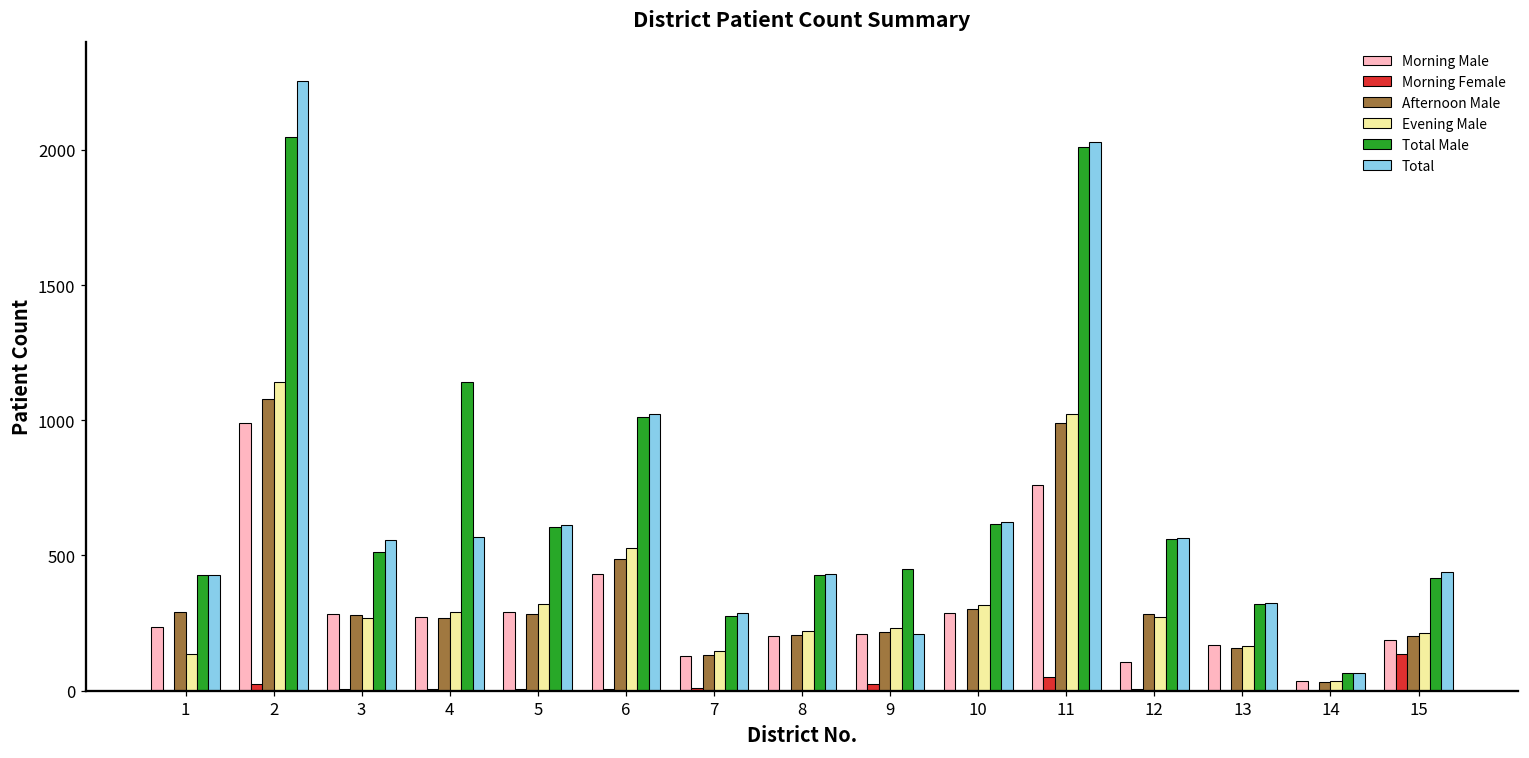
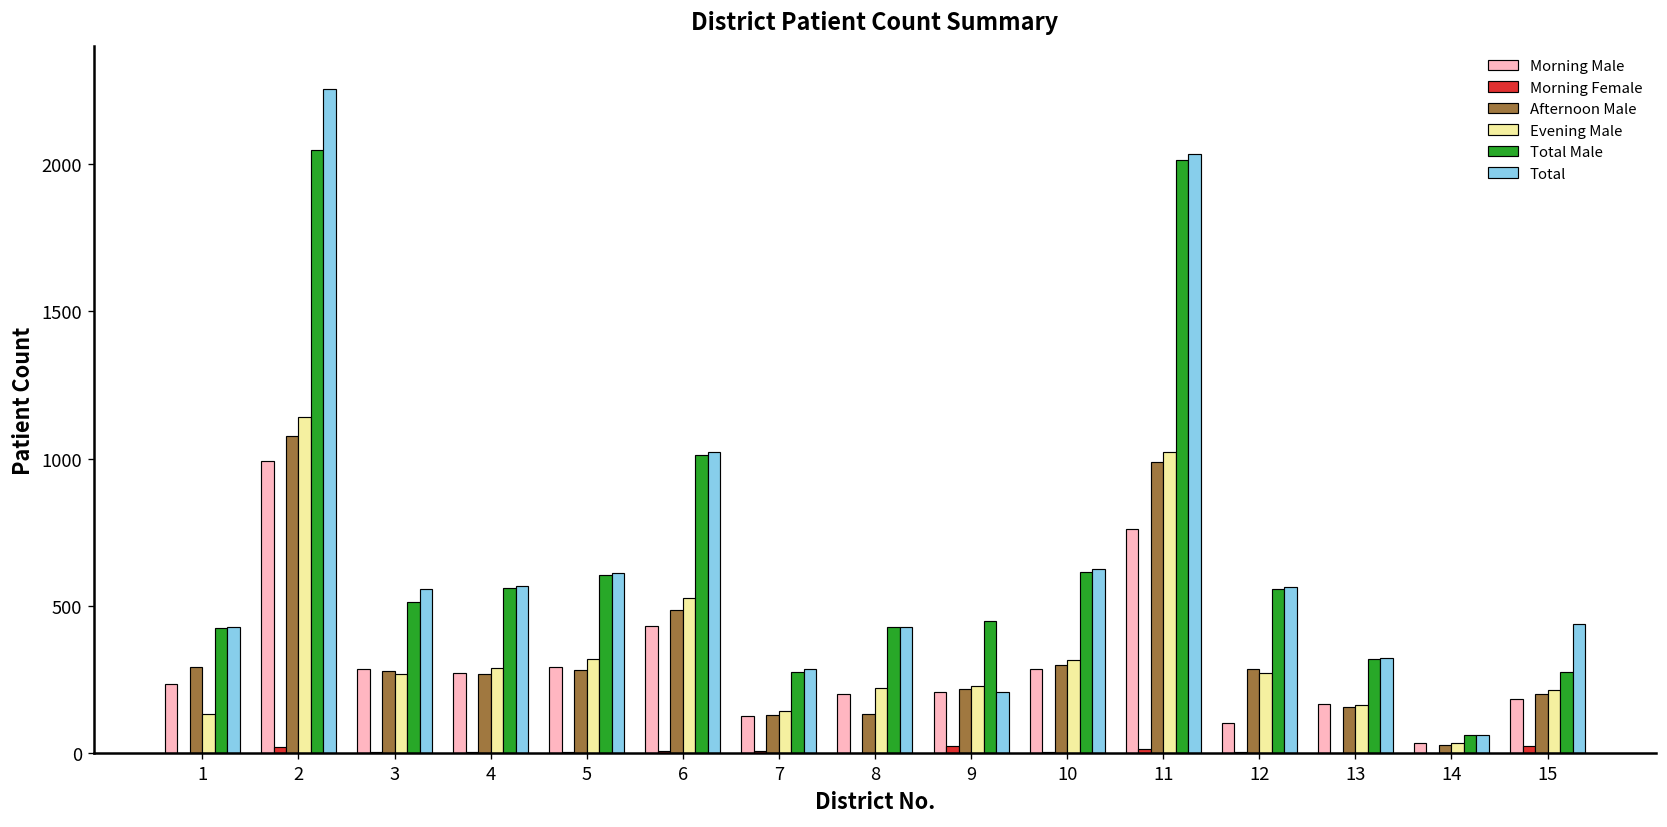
Total Male, 4: 1140 -> 560
Afternoon Male, 8: 210 -> 130
Morning Female, 11: 50 -> 20
Morning Female, 15: 130 -> 20
Total Male, 15: 420 -> 280
